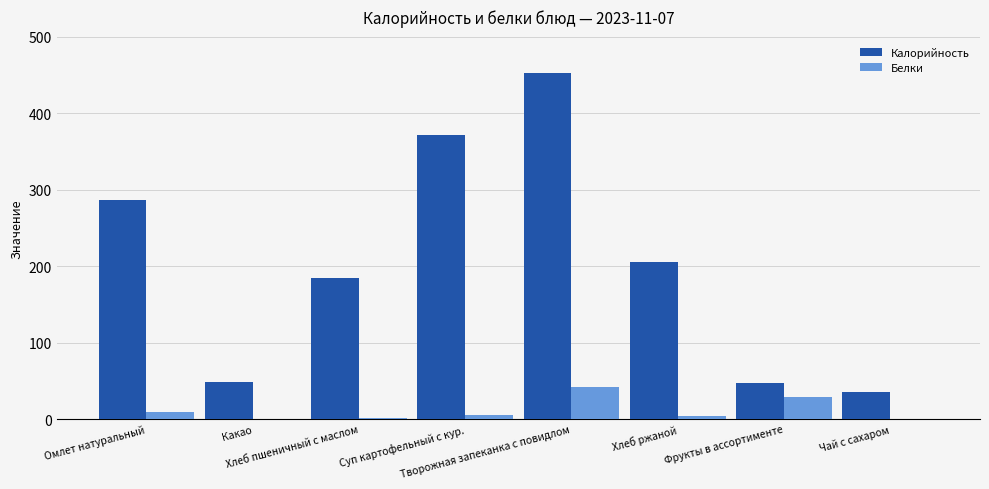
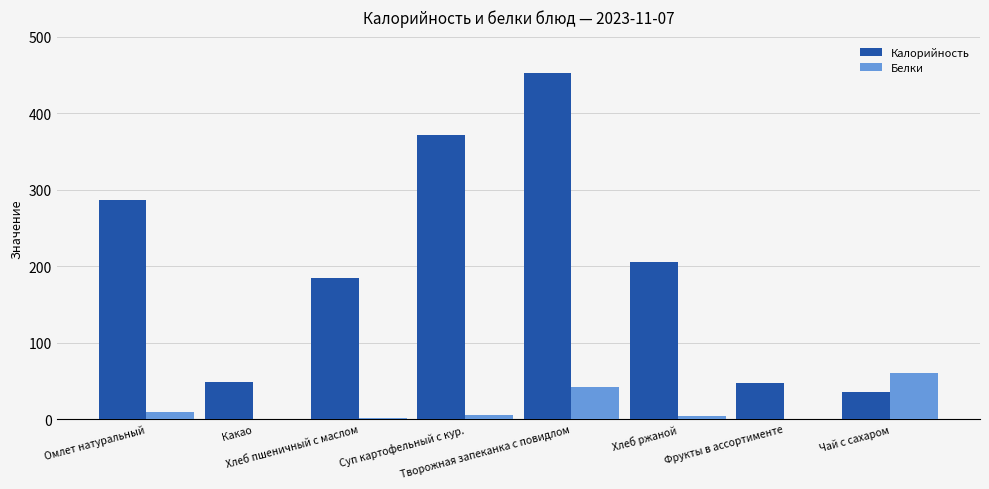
Белки, Фрукты в ассортименте: 30 -> 0
Белки, Чай с сахаром: 0 -> 60
